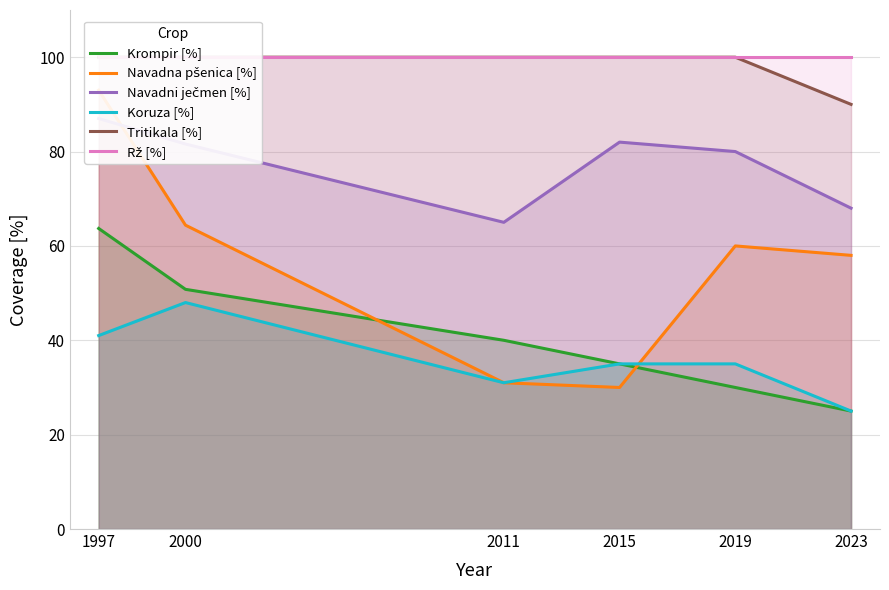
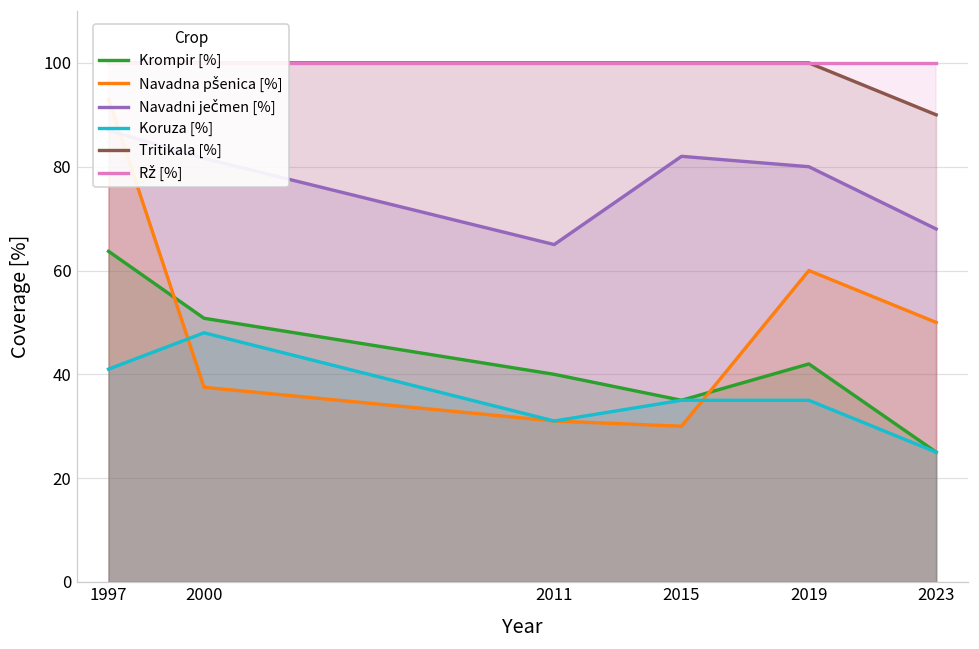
Navadna pšenica [%], 2000: 64 -> 38
Krompir [%], 2019: 30 -> 42
Navadna pšenica [%], 2023: 58 -> 50
